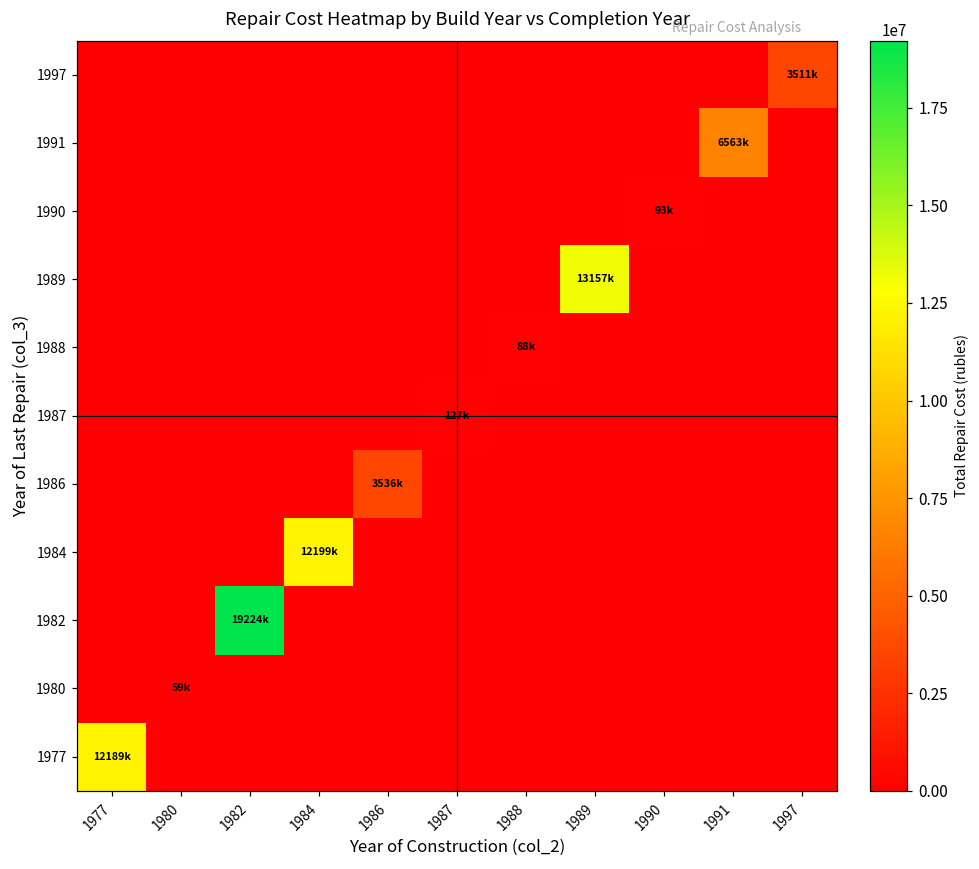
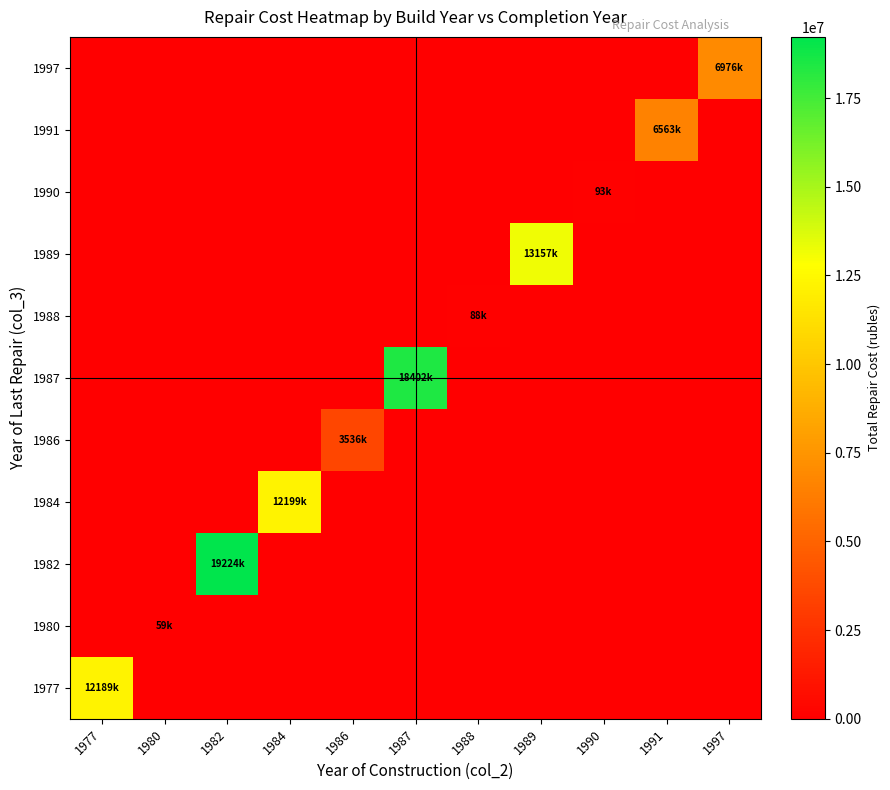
1997, 1997: 3511k -> 6976k
1987, 1987: 127k -> 18402k
